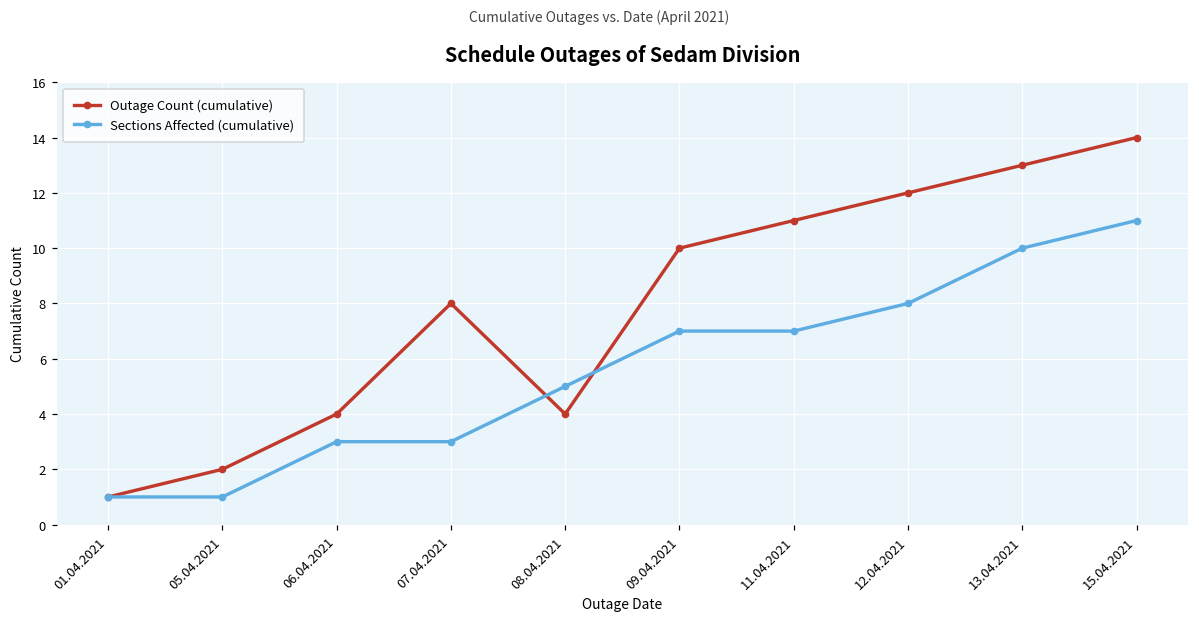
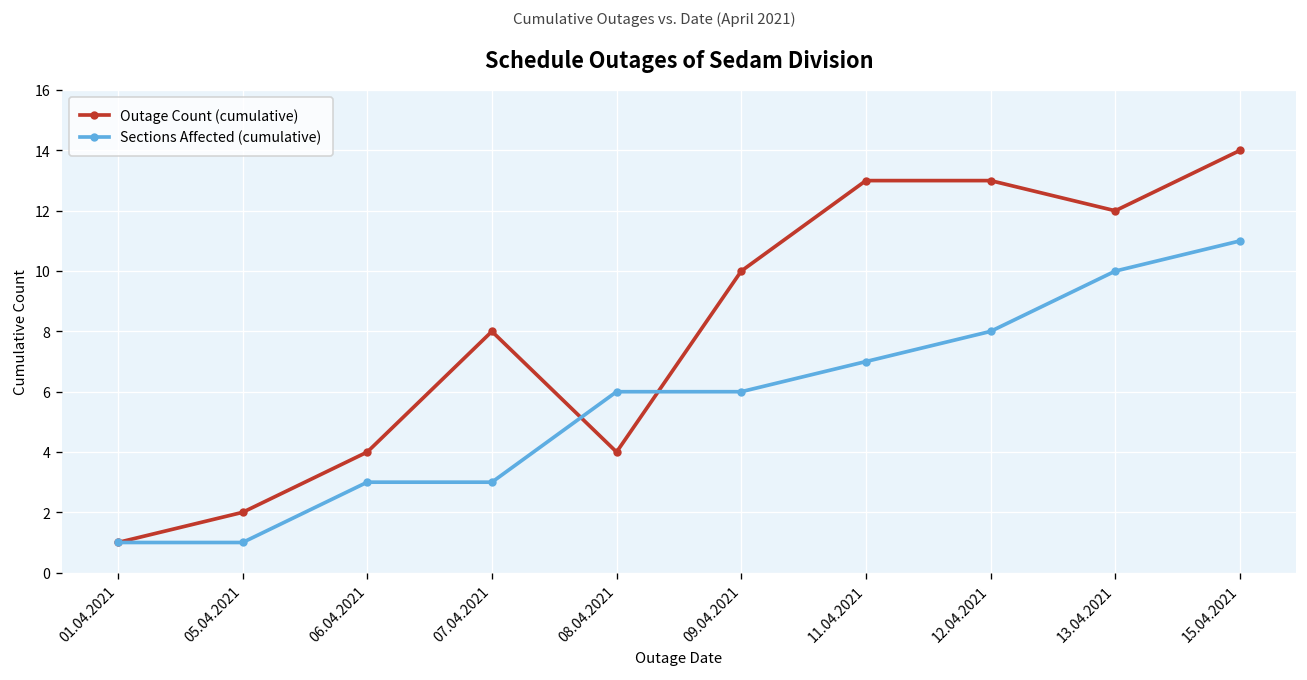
Sections Affected (cumulative), 08.04.2021: 5 -> 6
Sections Affected (cumulative), 09.04.2021: 7 -> 6
Outage Count (cumulative), 11.04.2021: 11 -> 13
Outage Count (cumulative), 12.04.2021: 12 -> 13
Outage Count (cumulative), 13.04.2021: 13 -> 12
